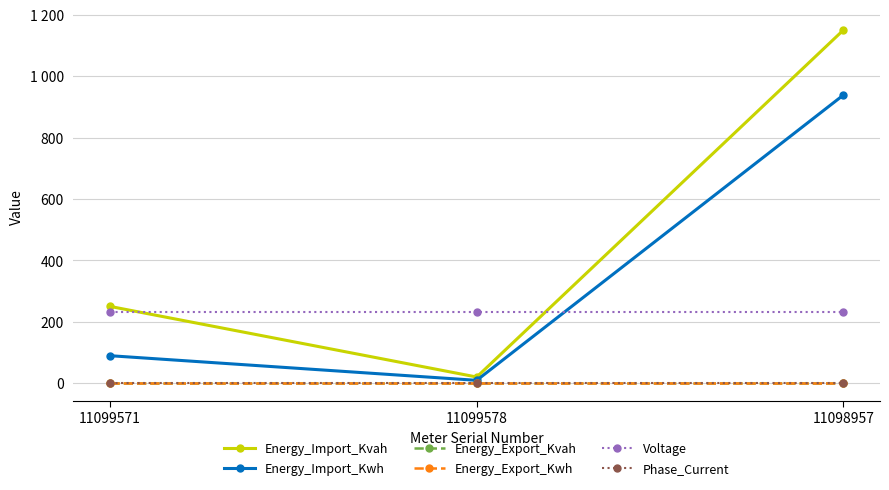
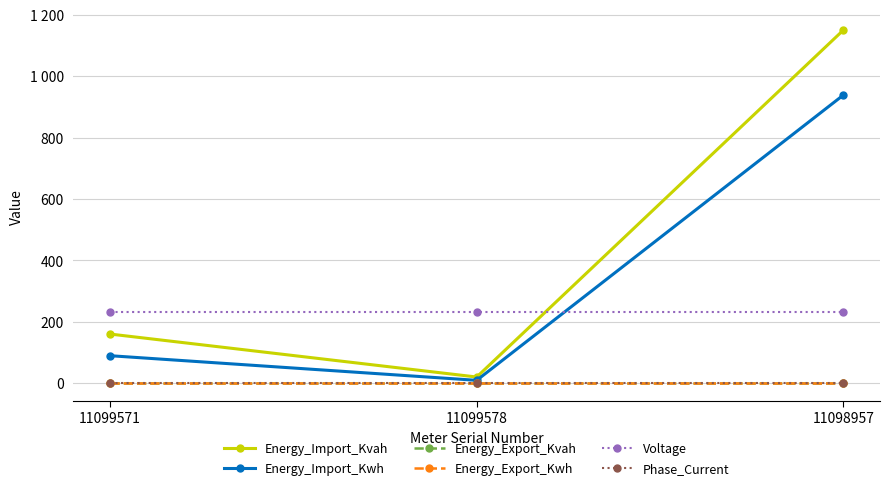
Energy_Import_Kvah, 11099571: 250 -> 160
